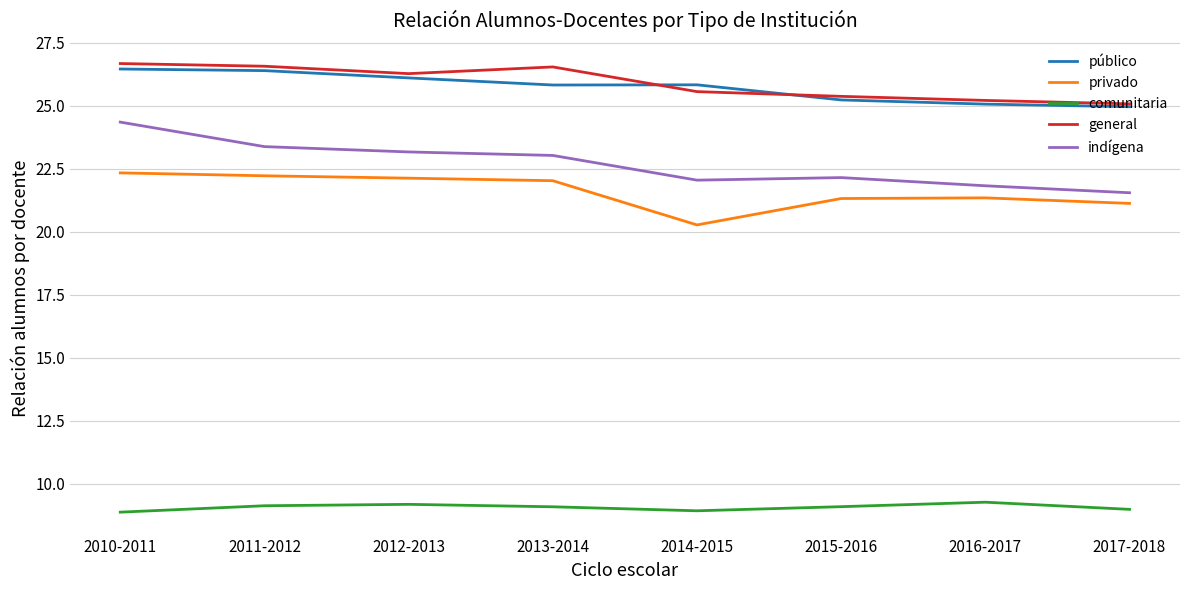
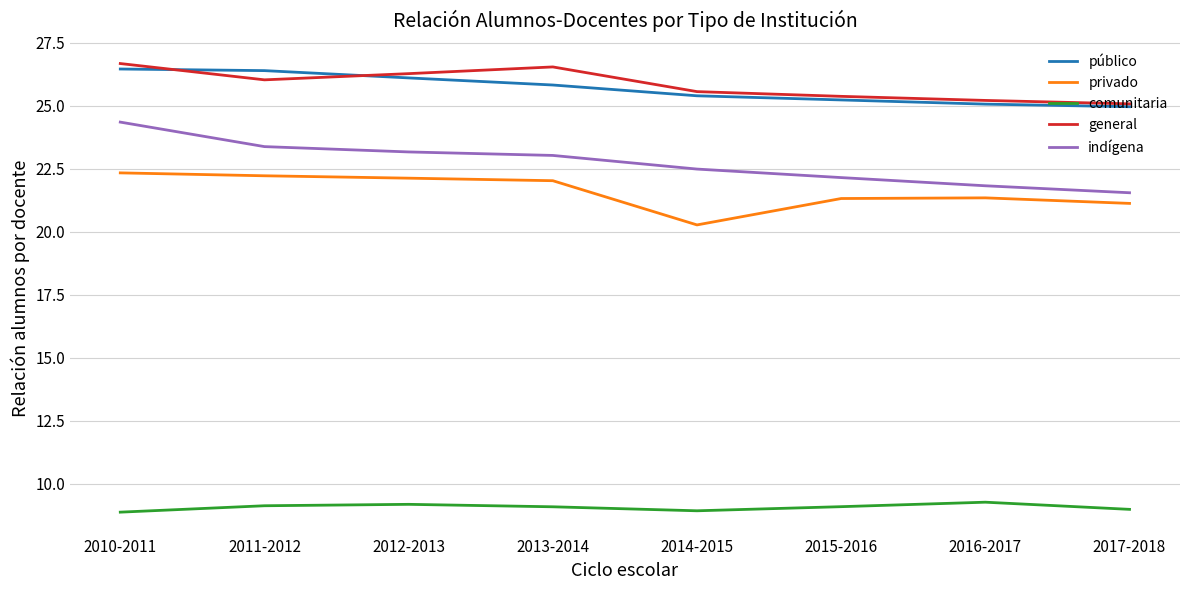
general, 2011-2012: 26.6 -> 26.0
público, 2014-2015: 25.8 -> 25.4
indígena, 2014-2015: 22.0 -> 22.5
